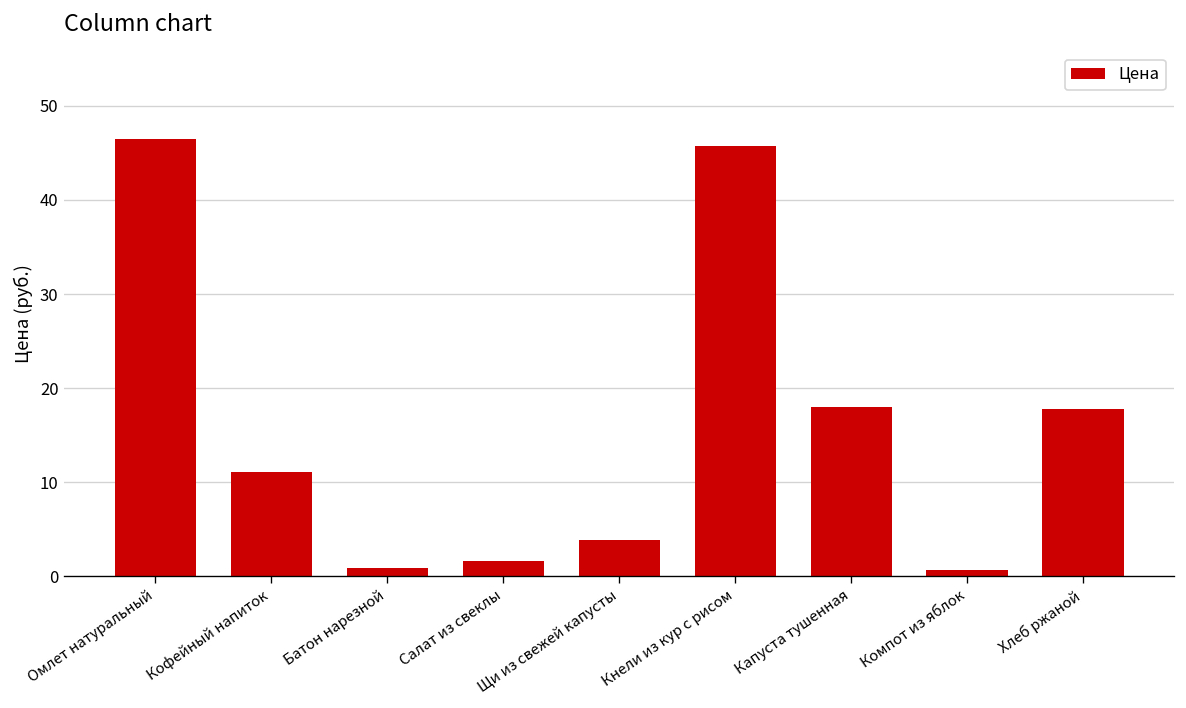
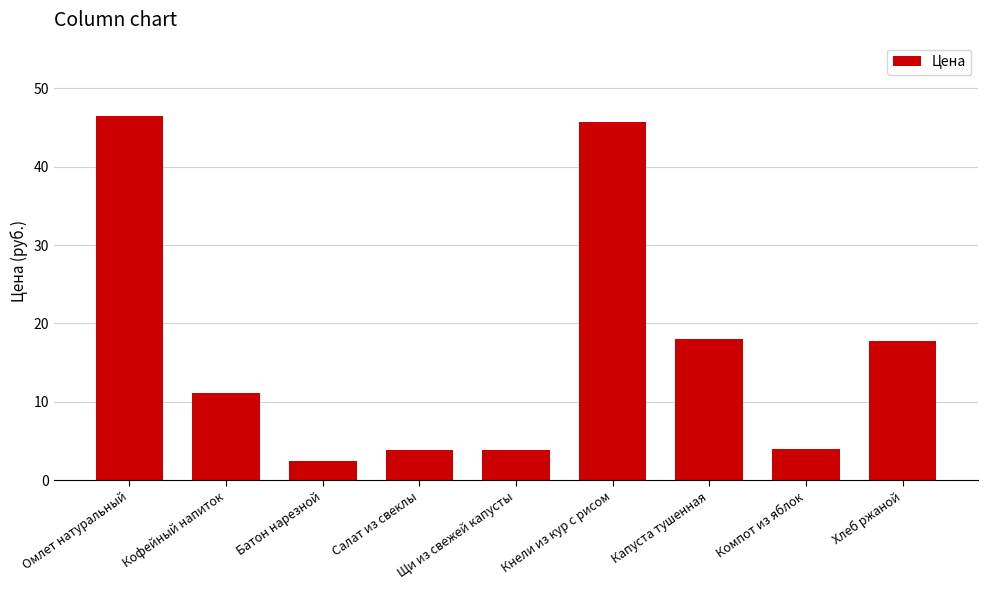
Батон нарезной: 1 -> 2
Салат из свеклы: 2 -> 4
Компот из яблок: 1 -> 4
